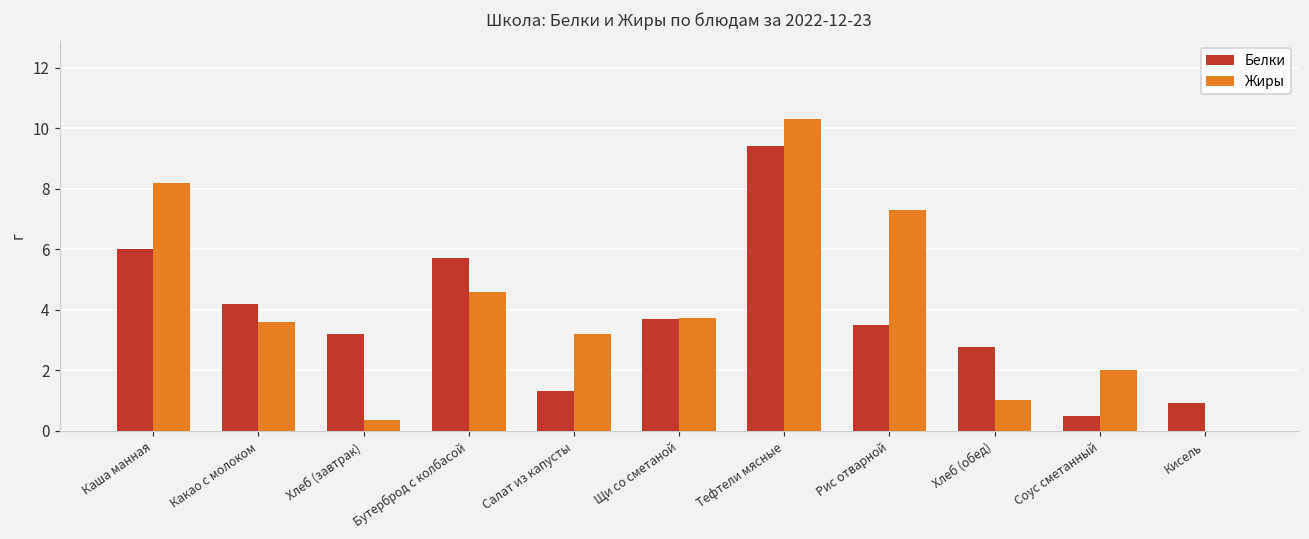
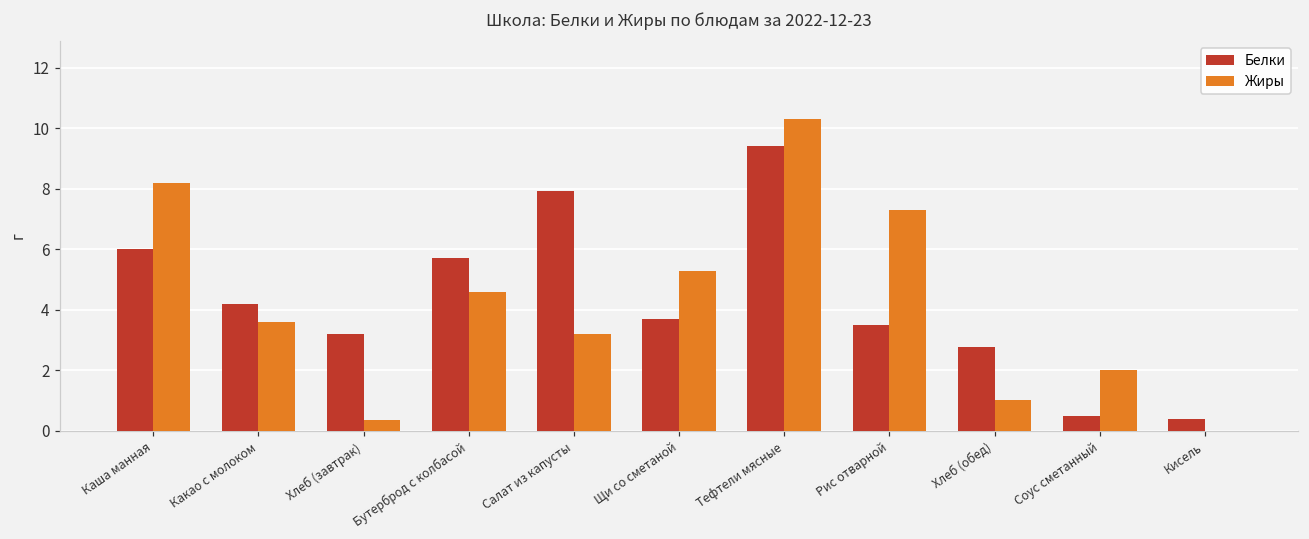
Белки, Салат из капусты: 1.3 -> 7.9
Жиры, Щи со сметаной: 3.7 -> 5.3
Белки, Кисель: 0.9 -> 0.4
